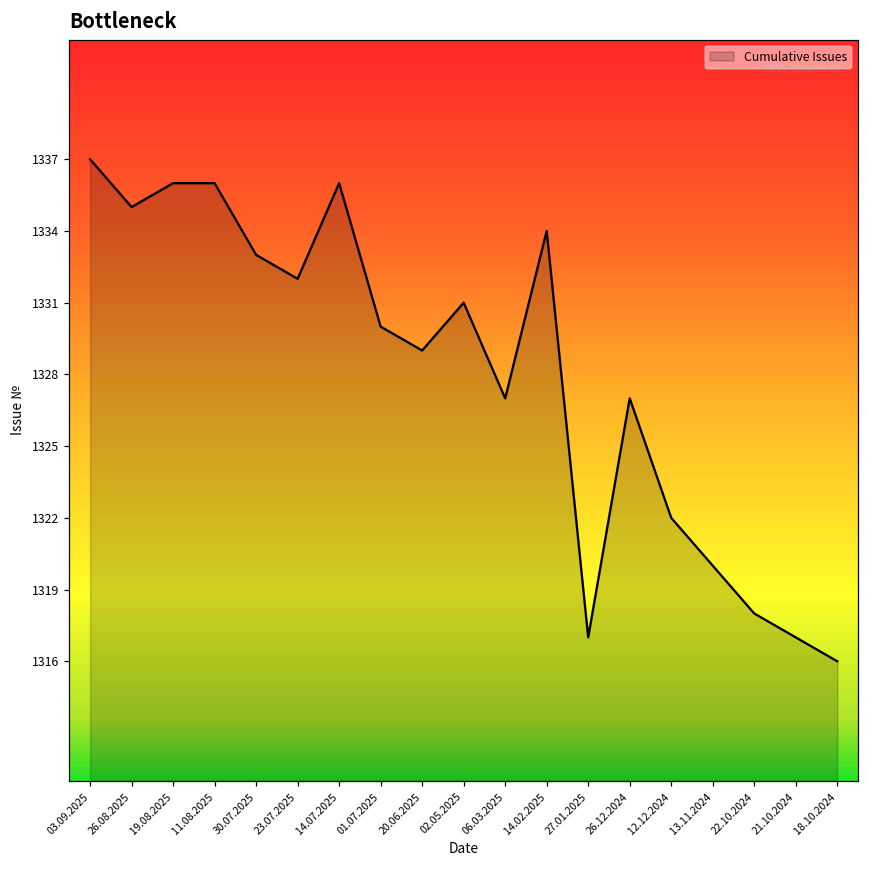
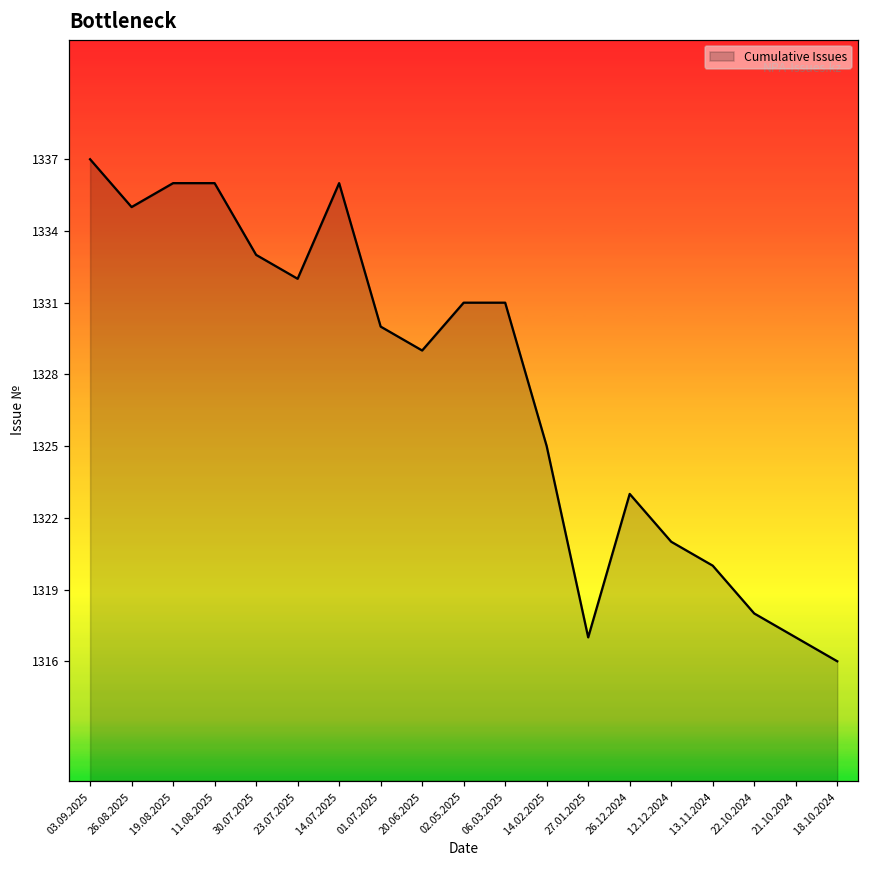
06.03.2025: 1327 -> 1331
14.02.2025: 1334 -> 1325
26.12.2024: 1327 -> 1323
12.12.2024: 1322 -> 1321
